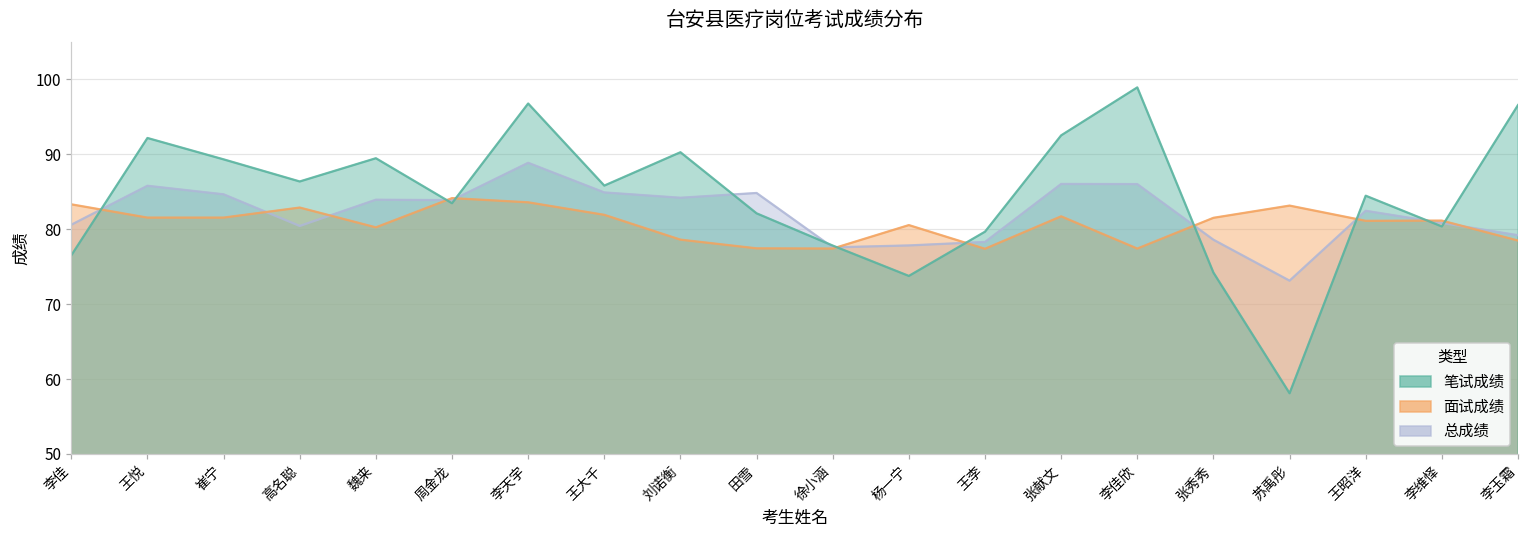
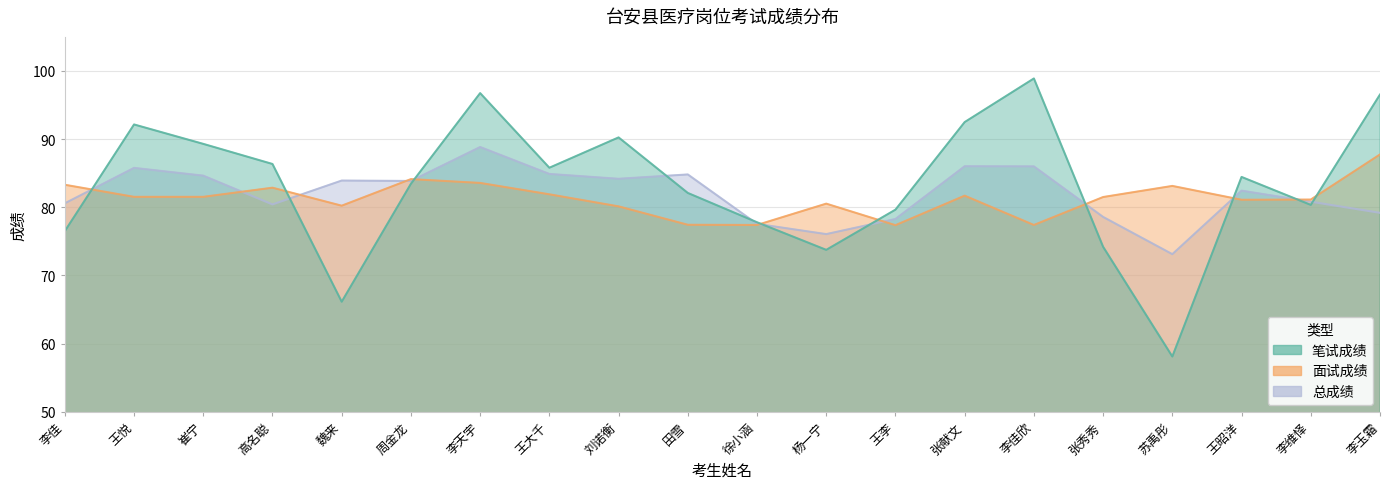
笔试成绩, 魏来: 89 -> 66
面试成绩, 刘诺衡: 79 -> 80
总成绩, 杨一宁: 78 -> 76
面试成绩, 李玉霜: 78 -> 88
